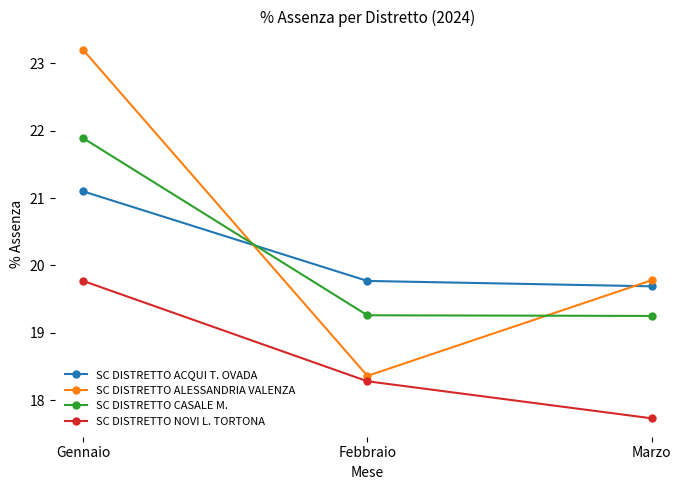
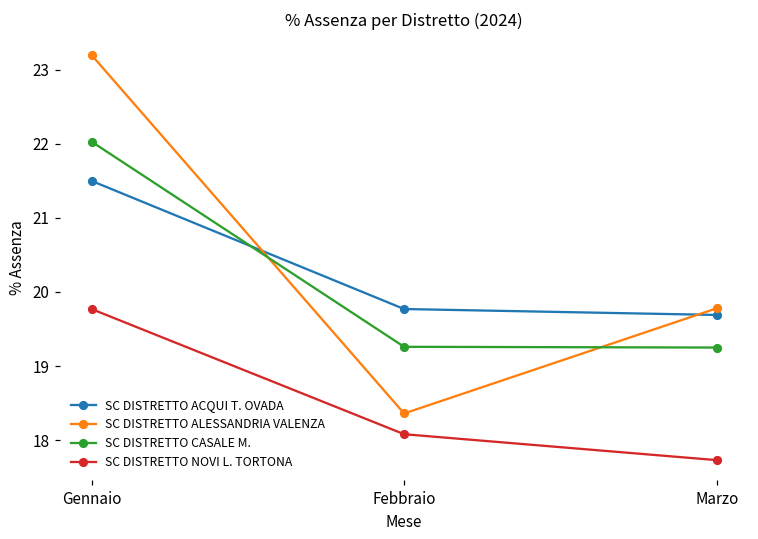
SC DISTRETTO ACQUI T. OVADA, Gennaio: 21.1 -> 21.5
SC DISTRETTO CASALE M., Gennaio: 21.9 -> 22.0
SC DISTRETTO NOVI L. TORTONA, Febbraio: 18.3 -> 18.1
